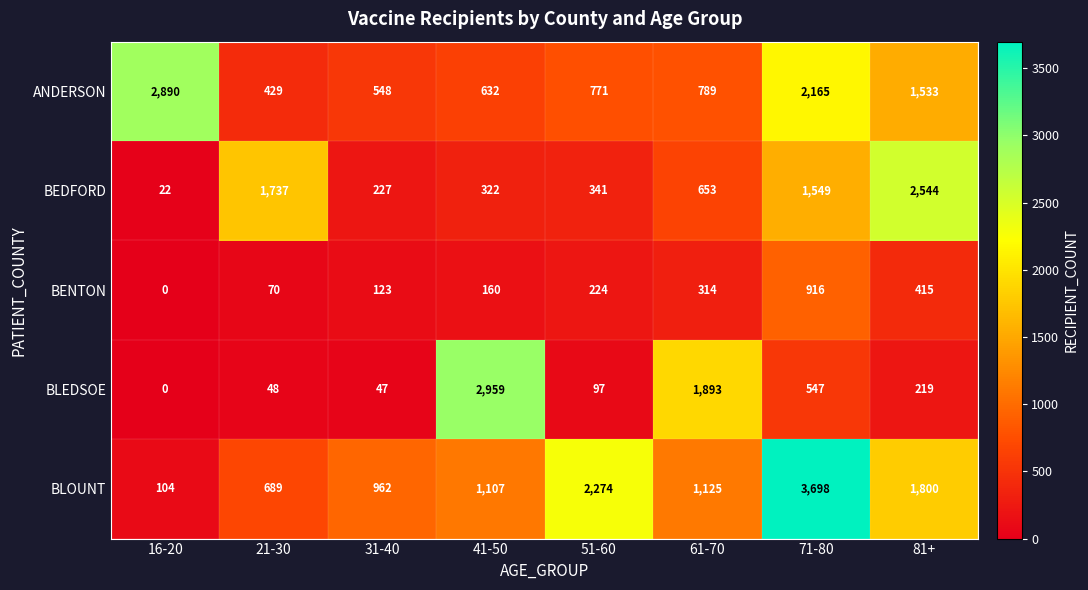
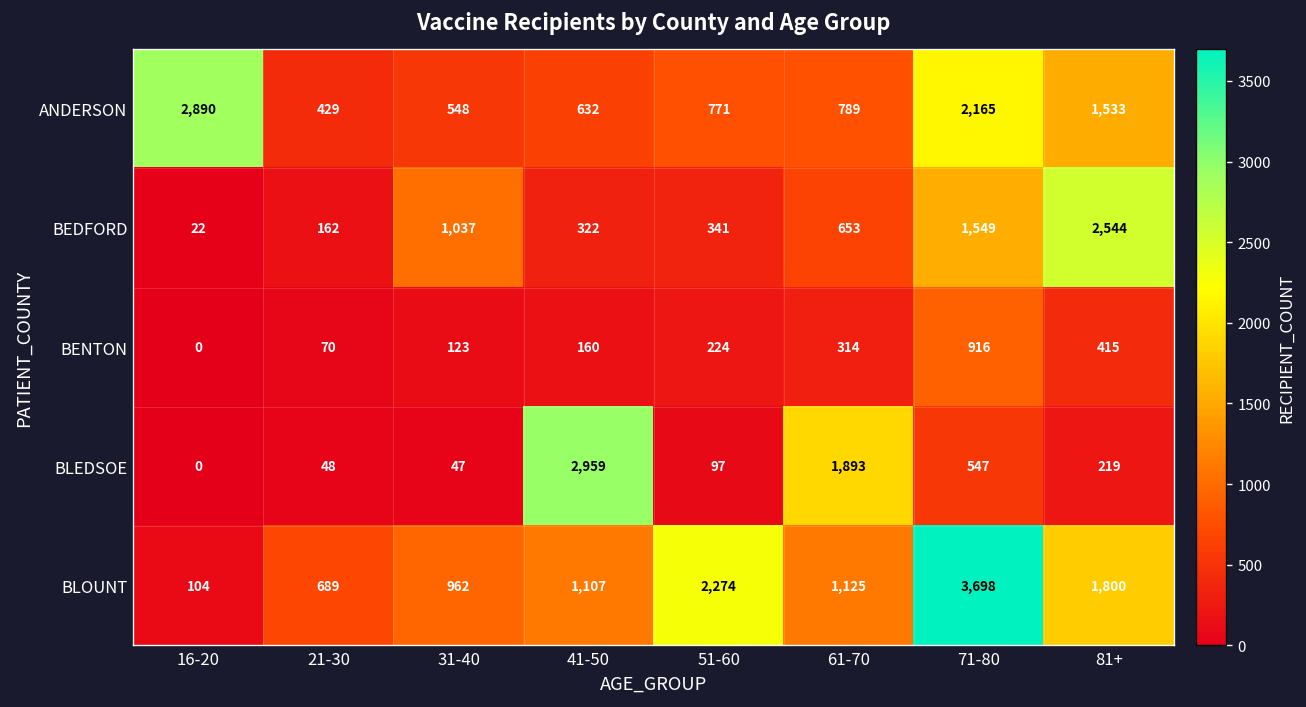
BEDFORD, 21-30: 1,737 -> 162
BEDFORD, 31-40: 227 -> 1,037
